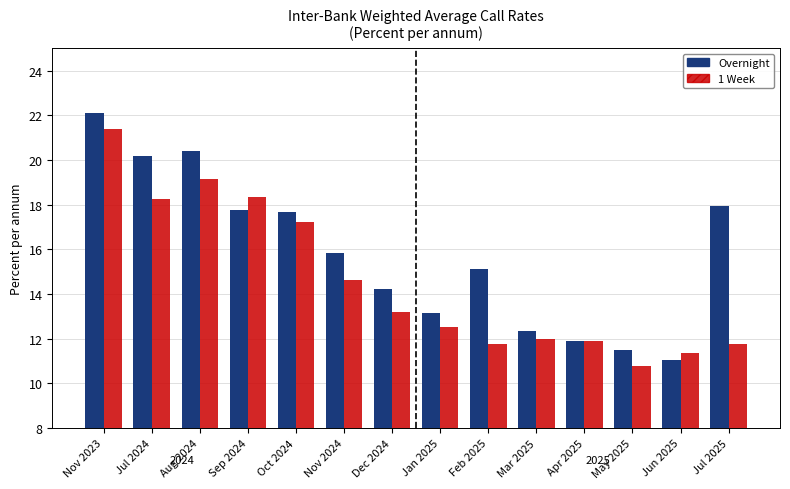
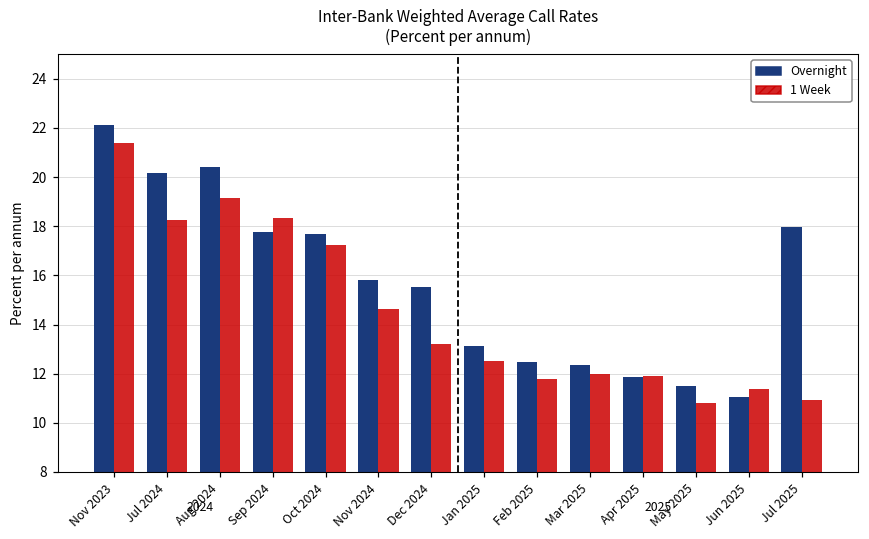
Overnight, Dec 2024: 14.2 -> 15.5
Overnight, Feb 2025: 15.1 -> 12.5
1 Week, Jul 2025: 11.8 -> 10.9
